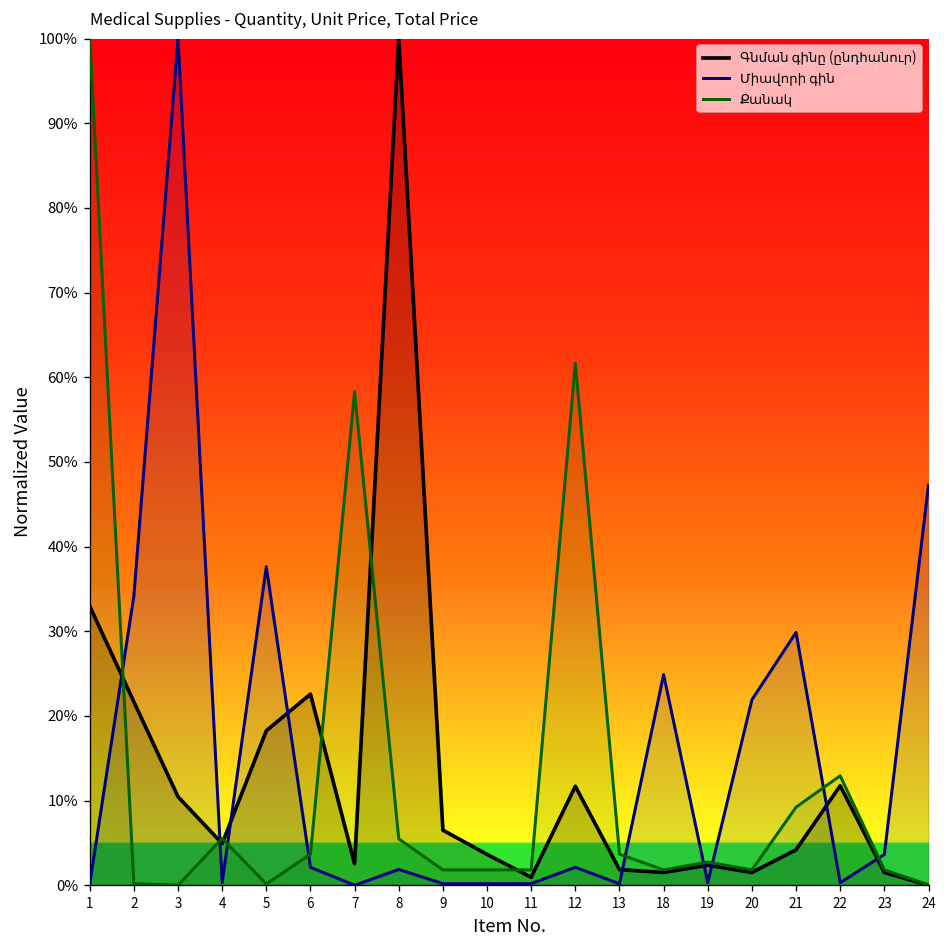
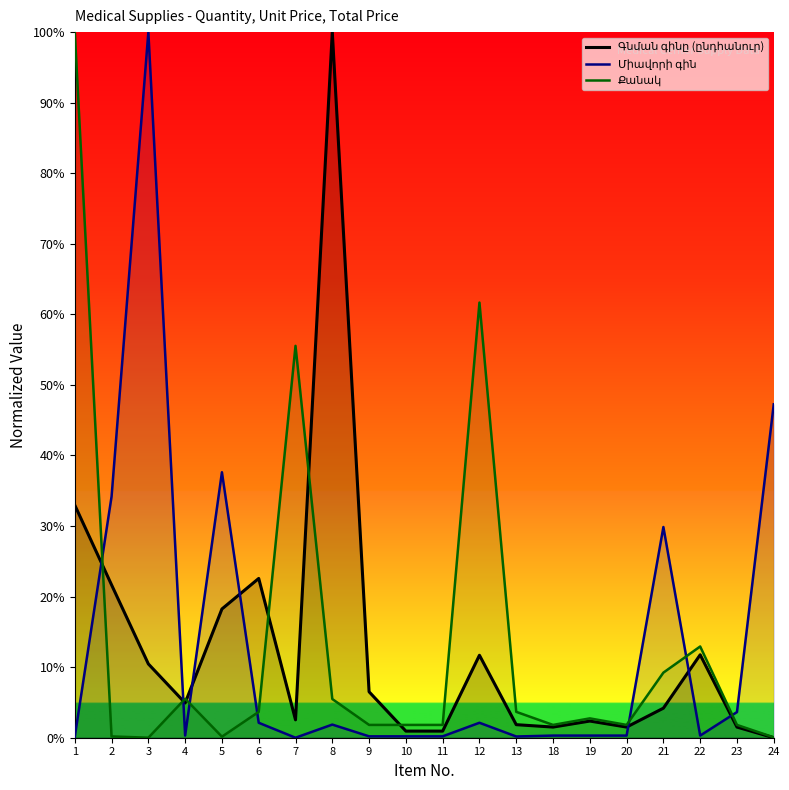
Քանակ, 7: 58% -> 56%
Գնման գինը (ընդհանուր), 10: 4% -> 1%
Միավորի գին, 18: 25% -> 0%
Միավորի գին, 20: 22% -> 0%
